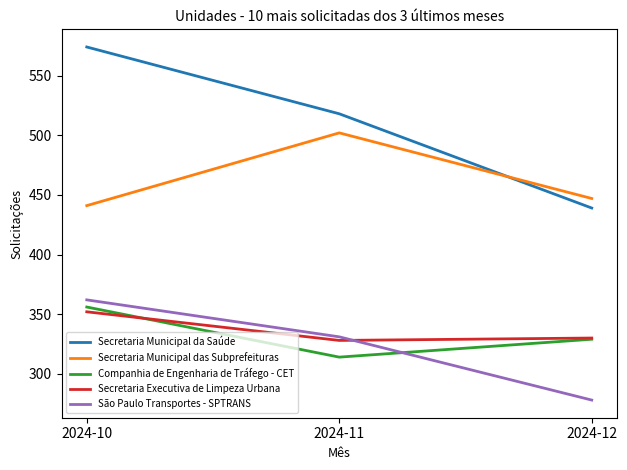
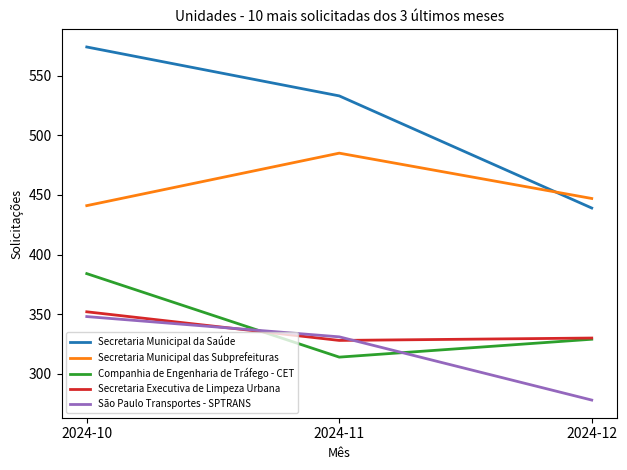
Companhia de Engenharia de Tráfego - CET, 2024-10: 356 -> 384
São Paulo Transportes - SPTRANS, 2024-10: 362 -> 348
Secretaria Municipal da Saúde, 2024-11: 518 -> 533
Secretaria Municipal das Subprefeituras, 2024-11: 502 -> 485
